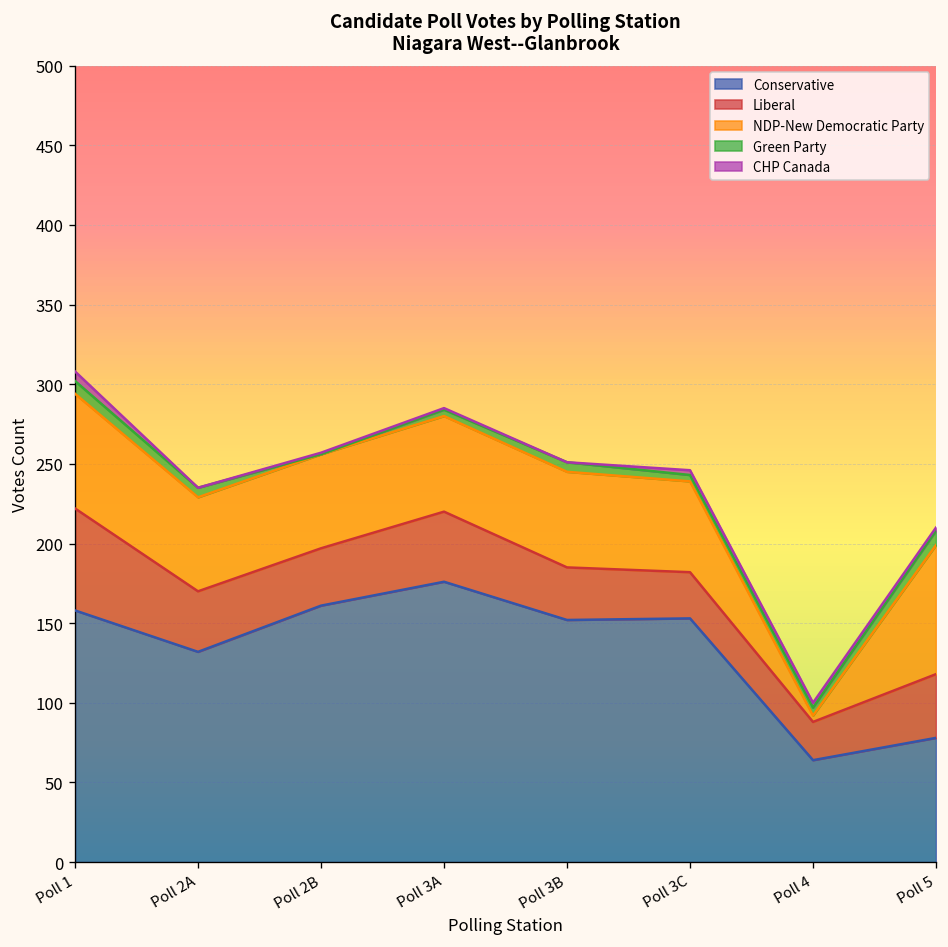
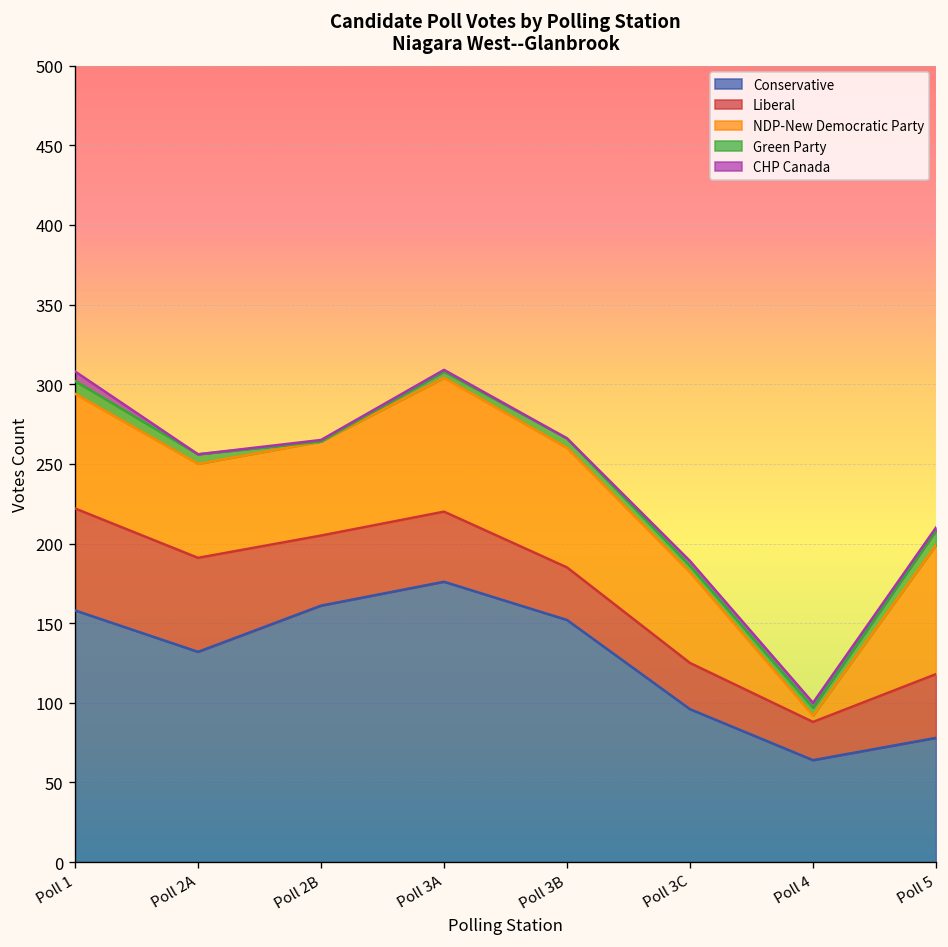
Liberal, Poll 2A: 38 -> 59
Liberal, Poll 2B: 36 -> 44
NDP-New Democratic Party, Poll 3A: 60 -> 84
NDP-New Democratic Party, Poll 3B: 60 -> 75
Conservative, Poll 3C: 153 -> 96
